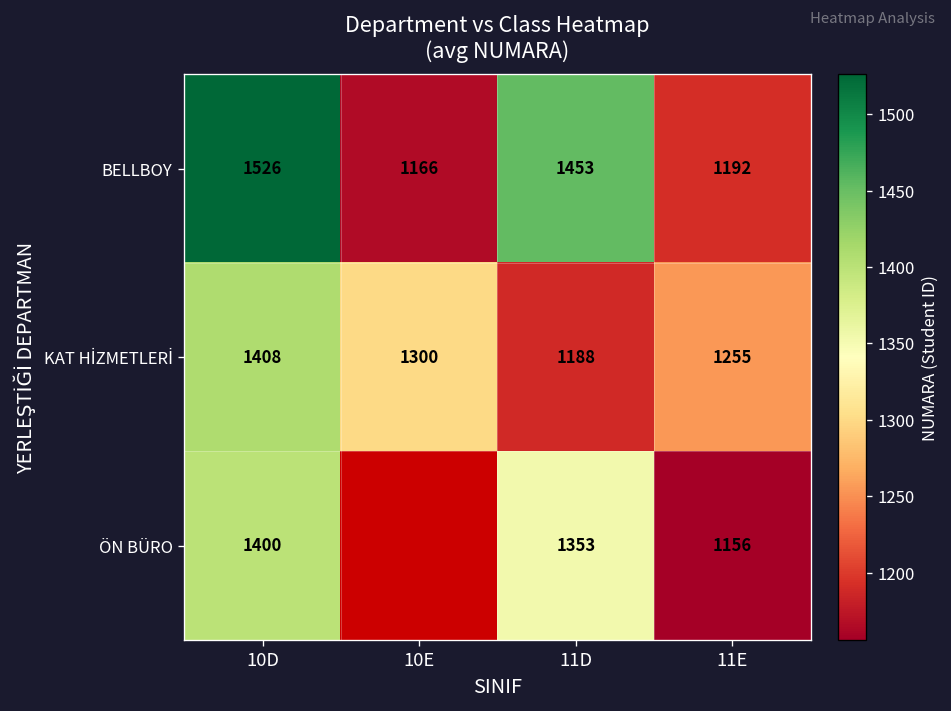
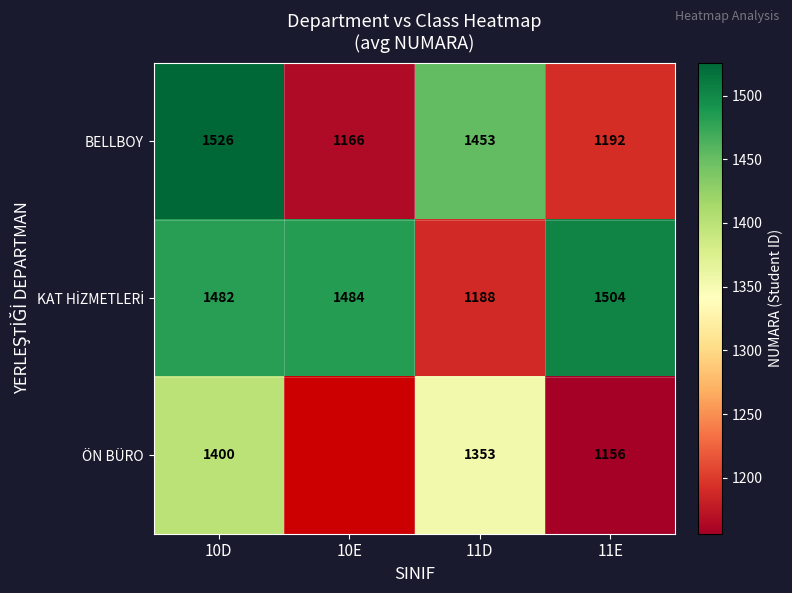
KAT HİZMETLERİ, 10D: 1408 -> 1482
KAT HİZMETLERİ, 10E: 1300 -> 1484
KAT HİZMETLERİ, 11E: 1255 -> 1504
